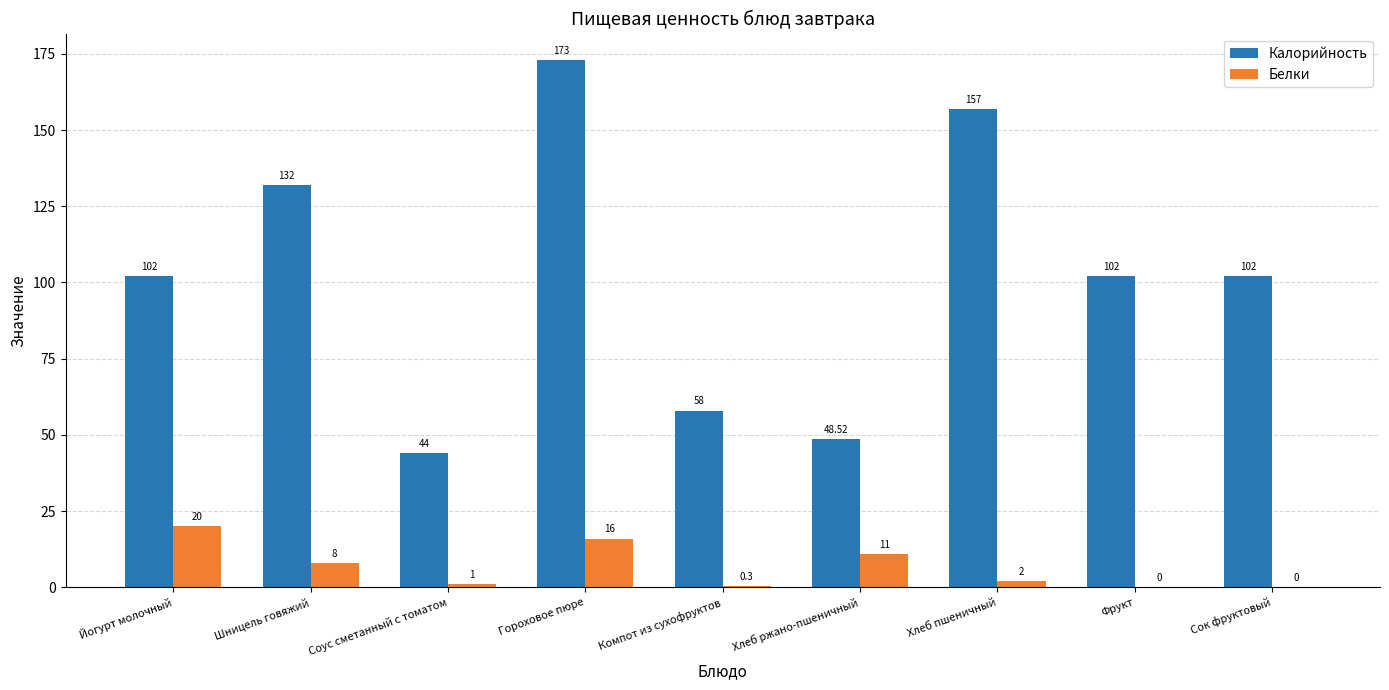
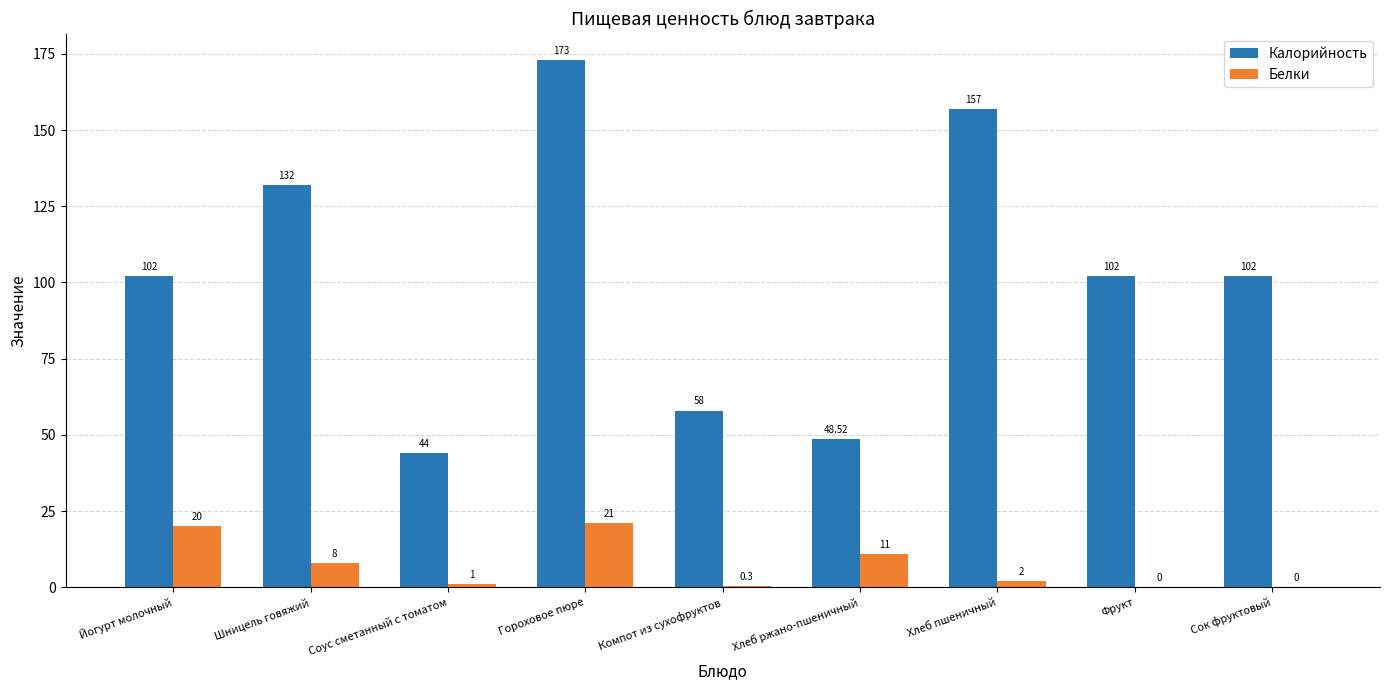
Белки, Гороховое пюре: 16 -> 21
